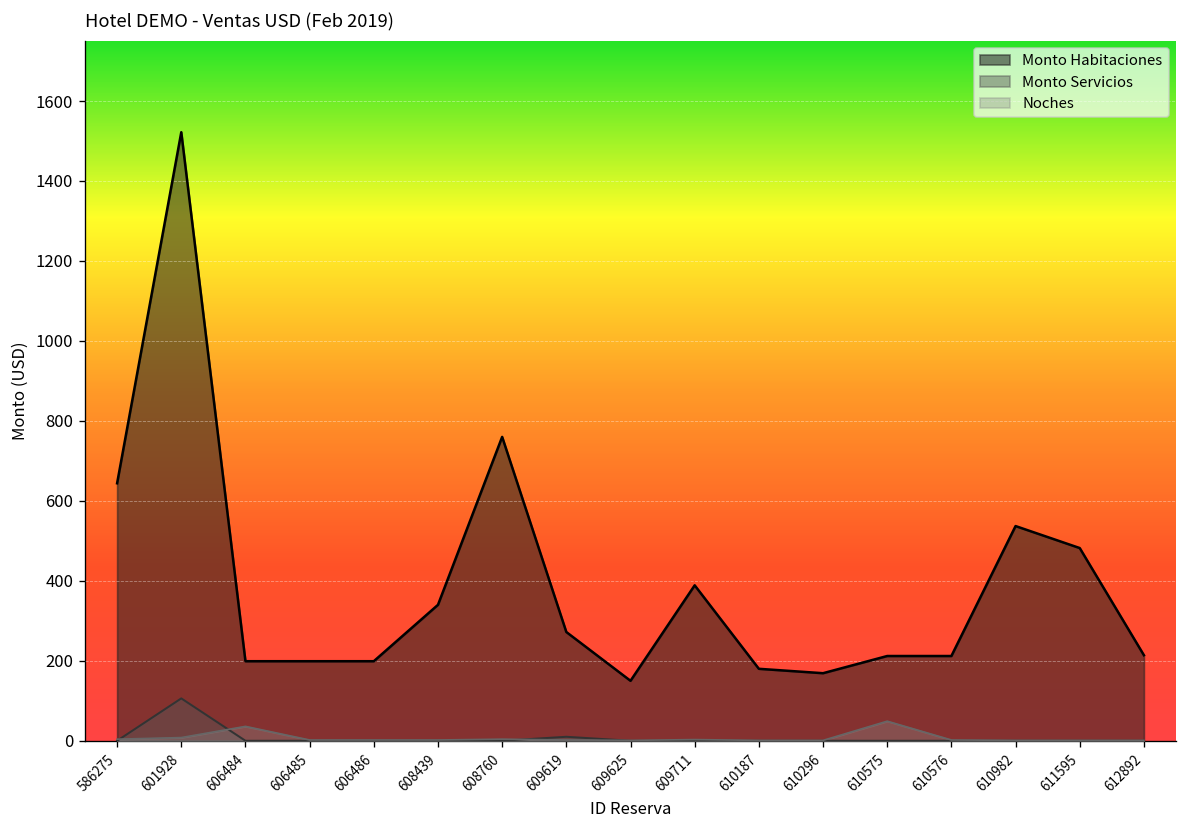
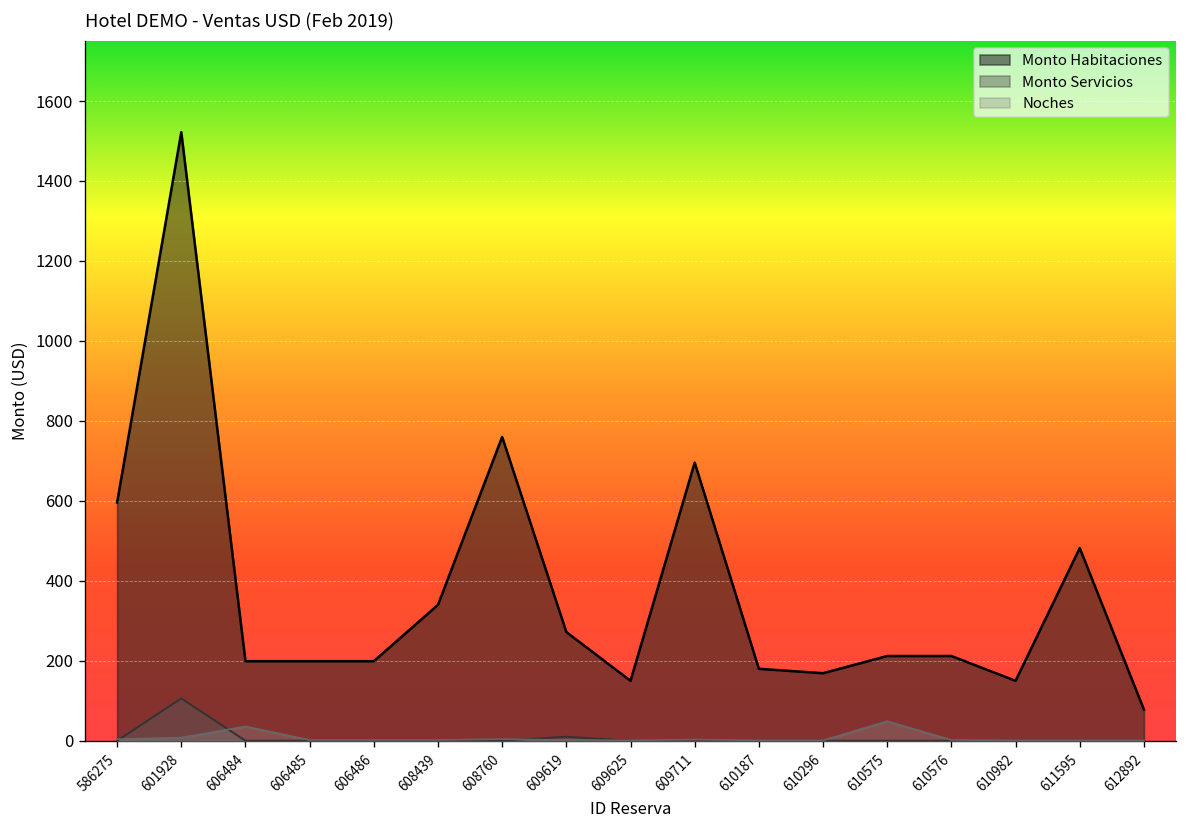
Monto Habitaciones, 586275: 640 -> 600
Monto Habitaciones, 609711: 390 -> 700
Monto Habitaciones, 610982: 540 -> 150
Monto Habitaciones, 612892: 210 -> 80
